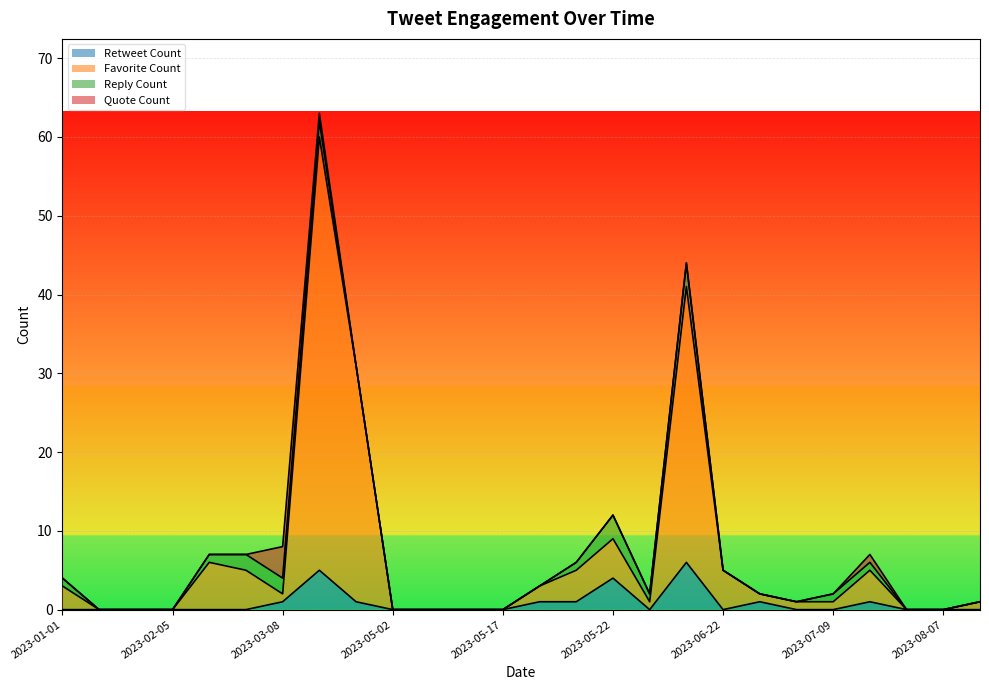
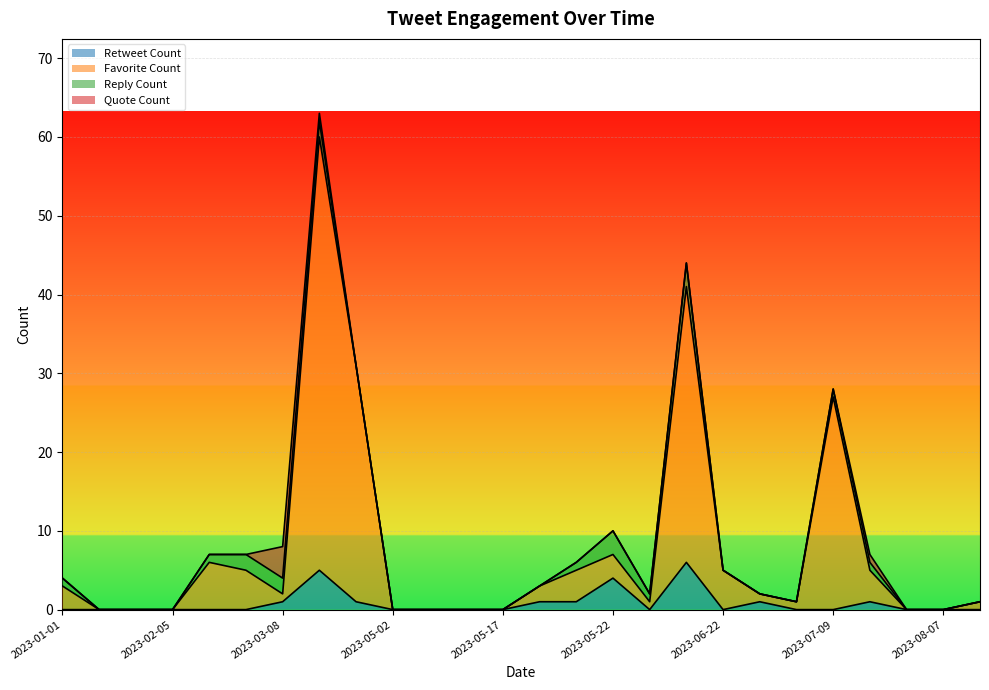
Favorite Count, 2023-05-22: 5 -> 3
Favorite Count, 2023-07-09: 1 -> 27
